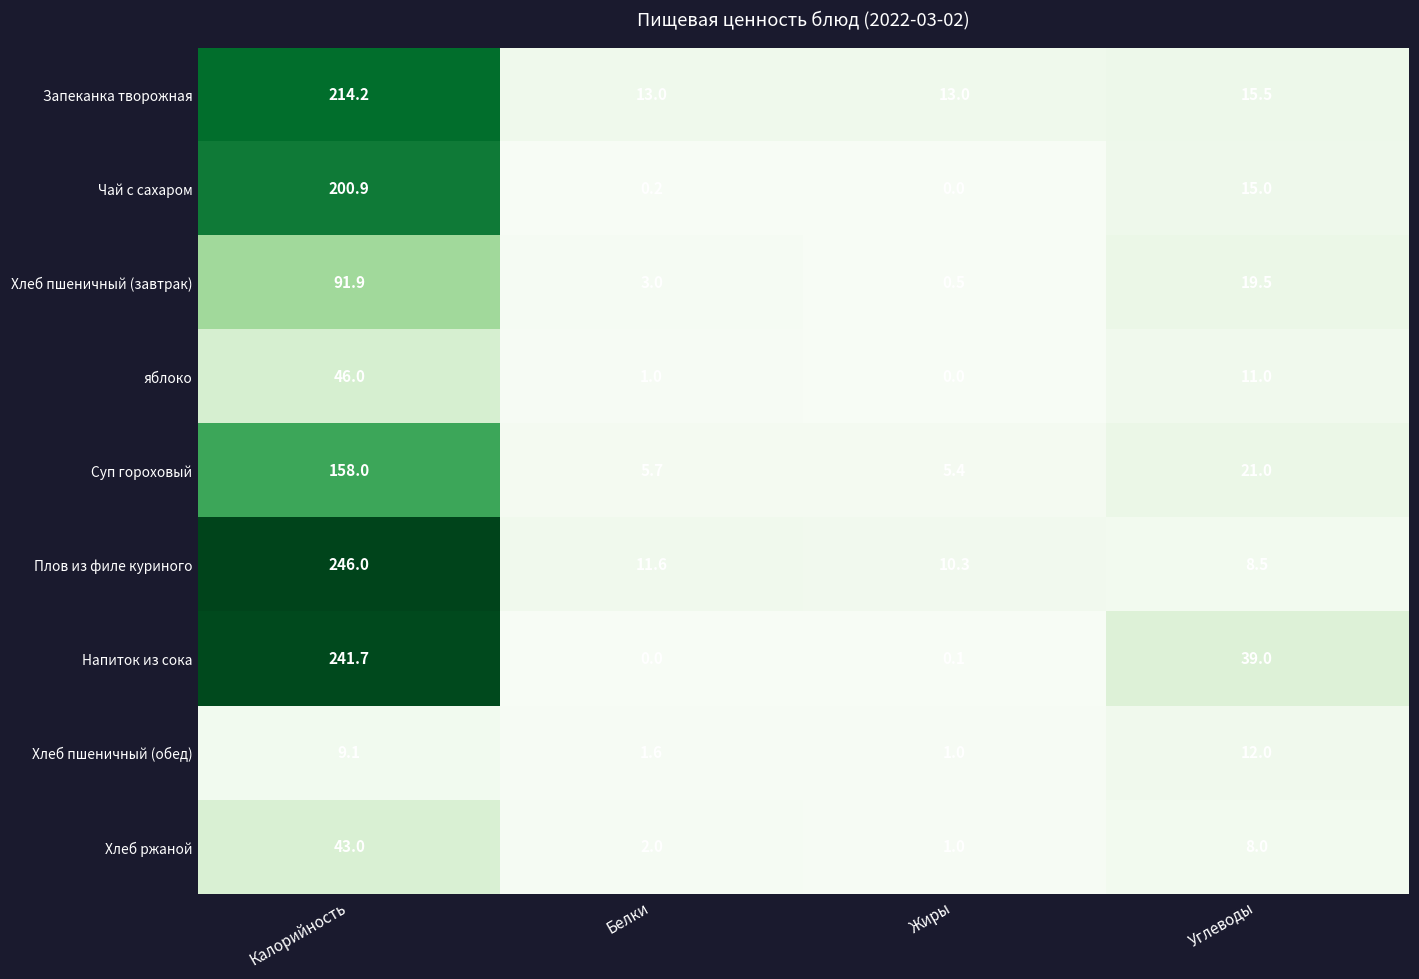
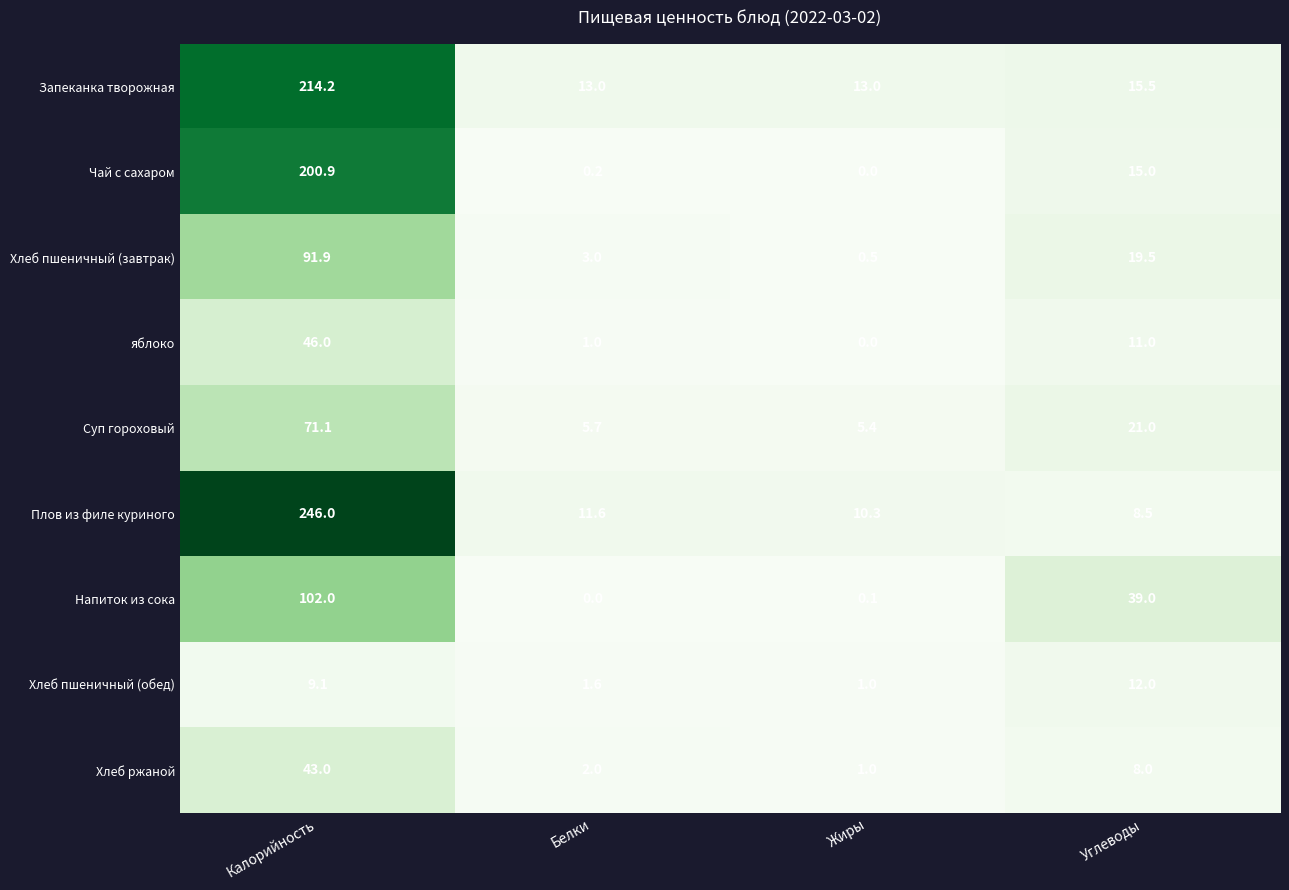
Суп гороховый, Калорийность: 158.0 -> 71.1
Напиток из сока, Калорийность: 241.7 -> 102.0
